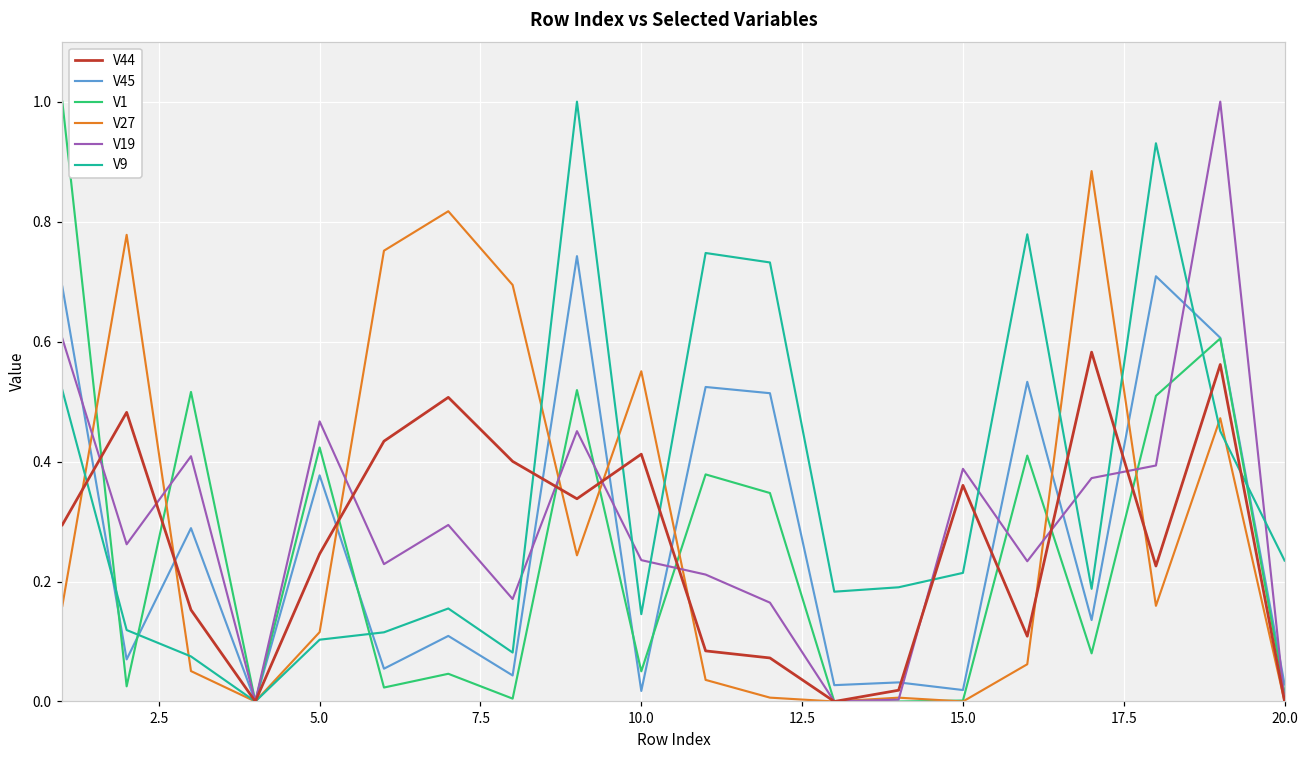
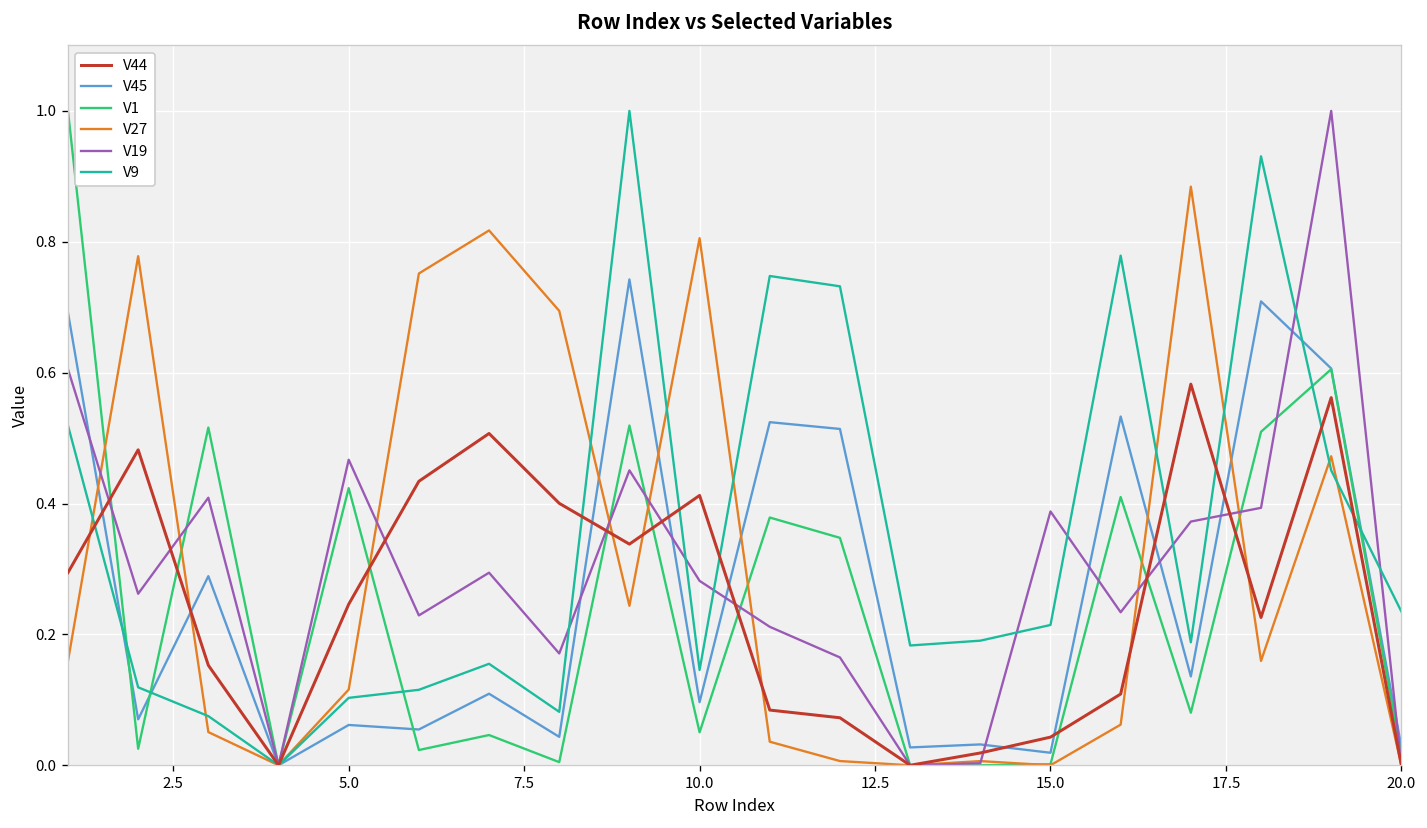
V45, 5.0: 0.38 -> 0.06
V45, 10.0: 0.02 -> 0.10
V27, 10.0: 0.55 -> 0.81
V19, 10.0: 0.24 -> 0.28
V44, 15.0: 0.36 -> 0.04
